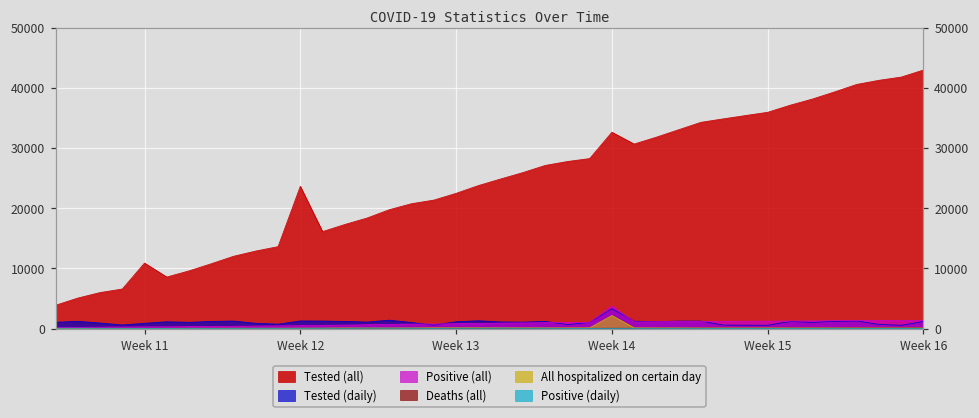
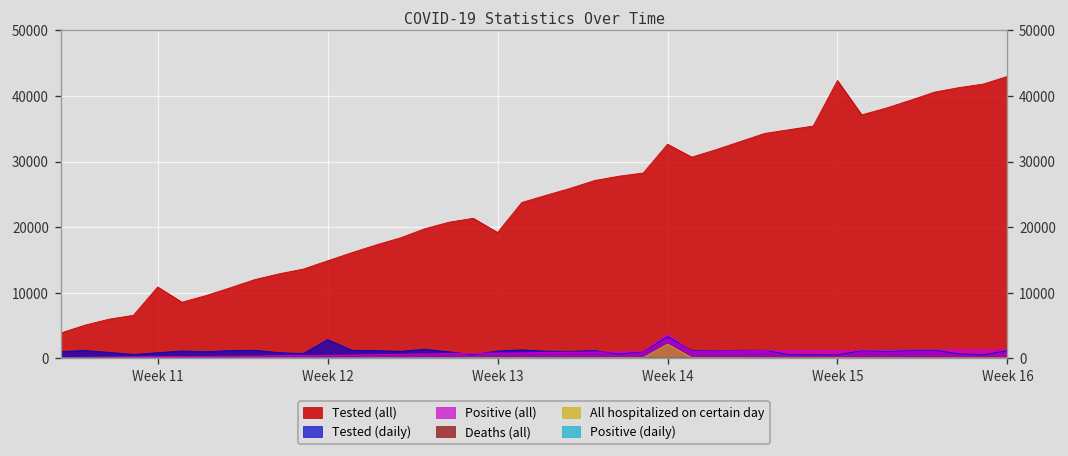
Tested (all), Week 12: 24000 -> 15000
Tested (daily), Week 12: 1000 -> 3000
Tested (all), Week 13: 22000 -> 19000
Tested (all), Week 15: 36000 -> 42000
